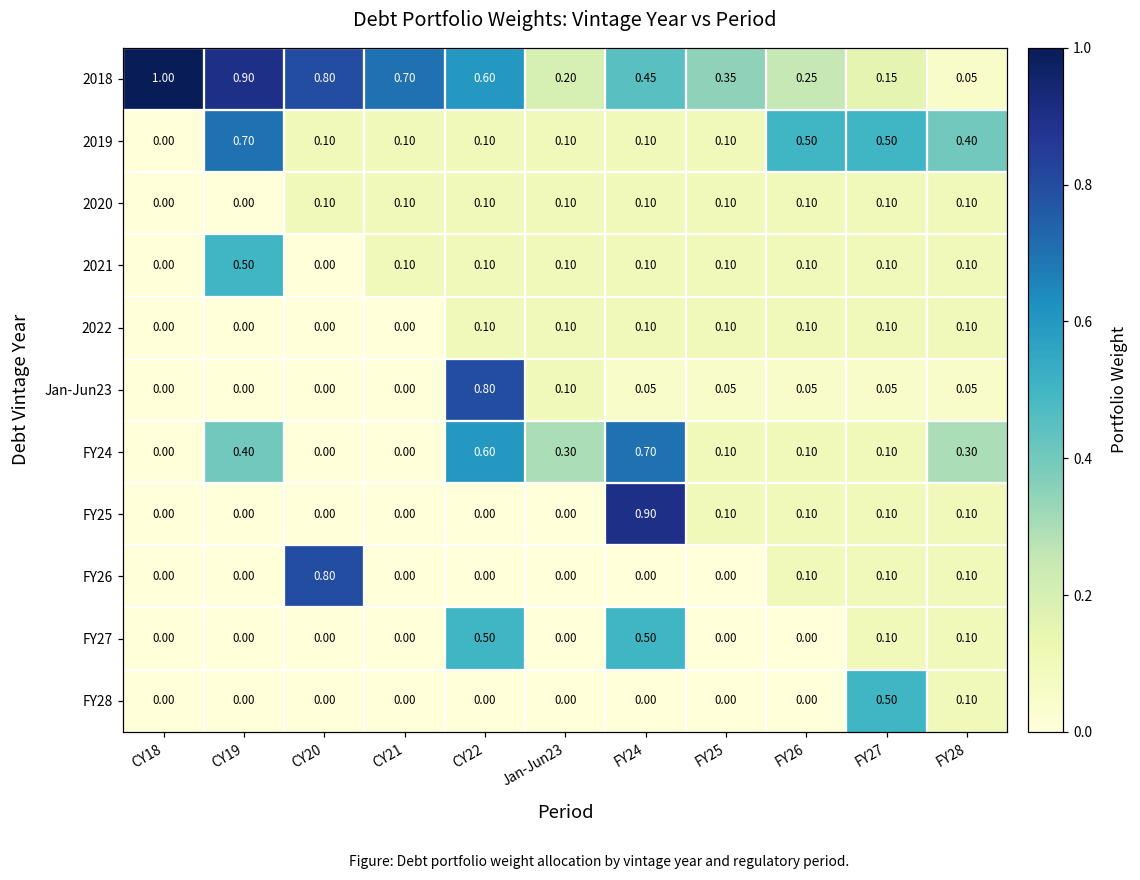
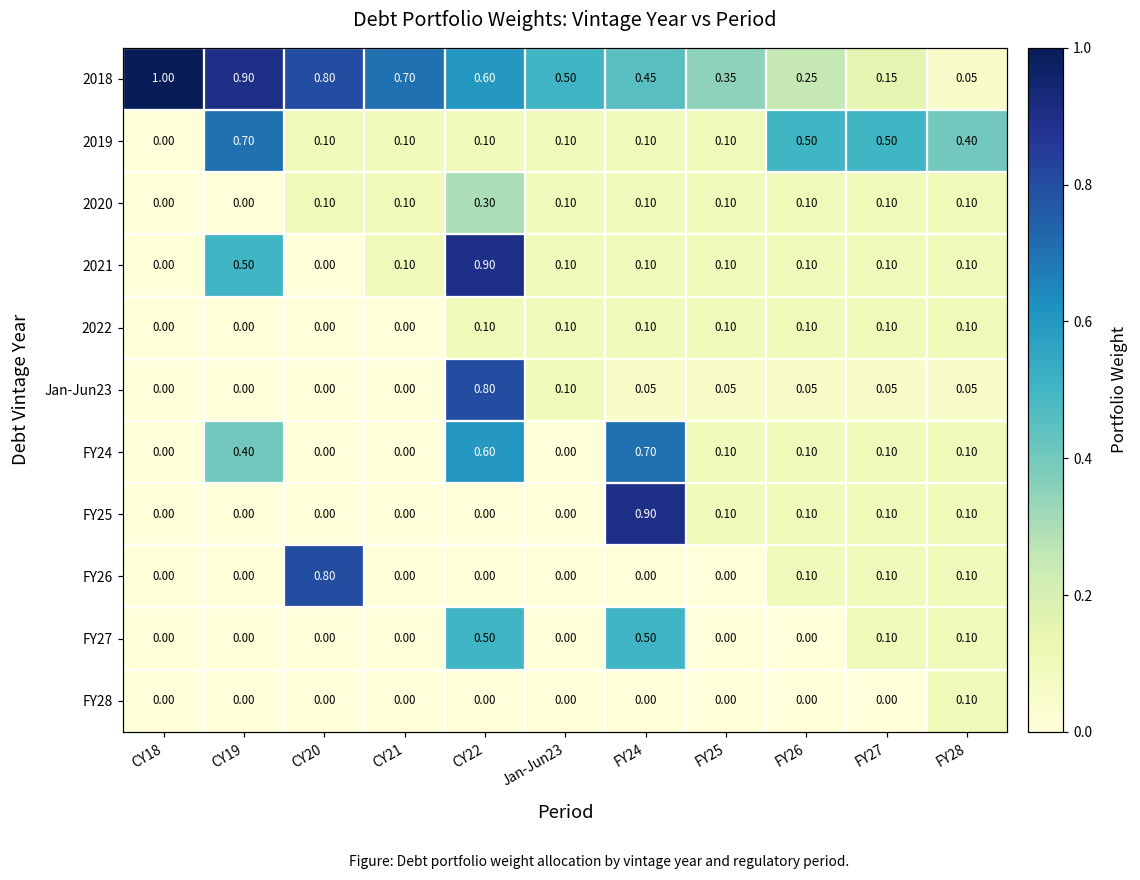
2018, Jan-Jun23: 0.20 -> 0.50
2020, CY22: 0.10 -> 0.30
2021, CY22: 0.10 -> 0.90
FY24, Jan-Jun23: 0.30 -> 0.00
FY24, FY28: 0.30 -> 0.10
FY28, FY27: 0.50 -> 0.00
